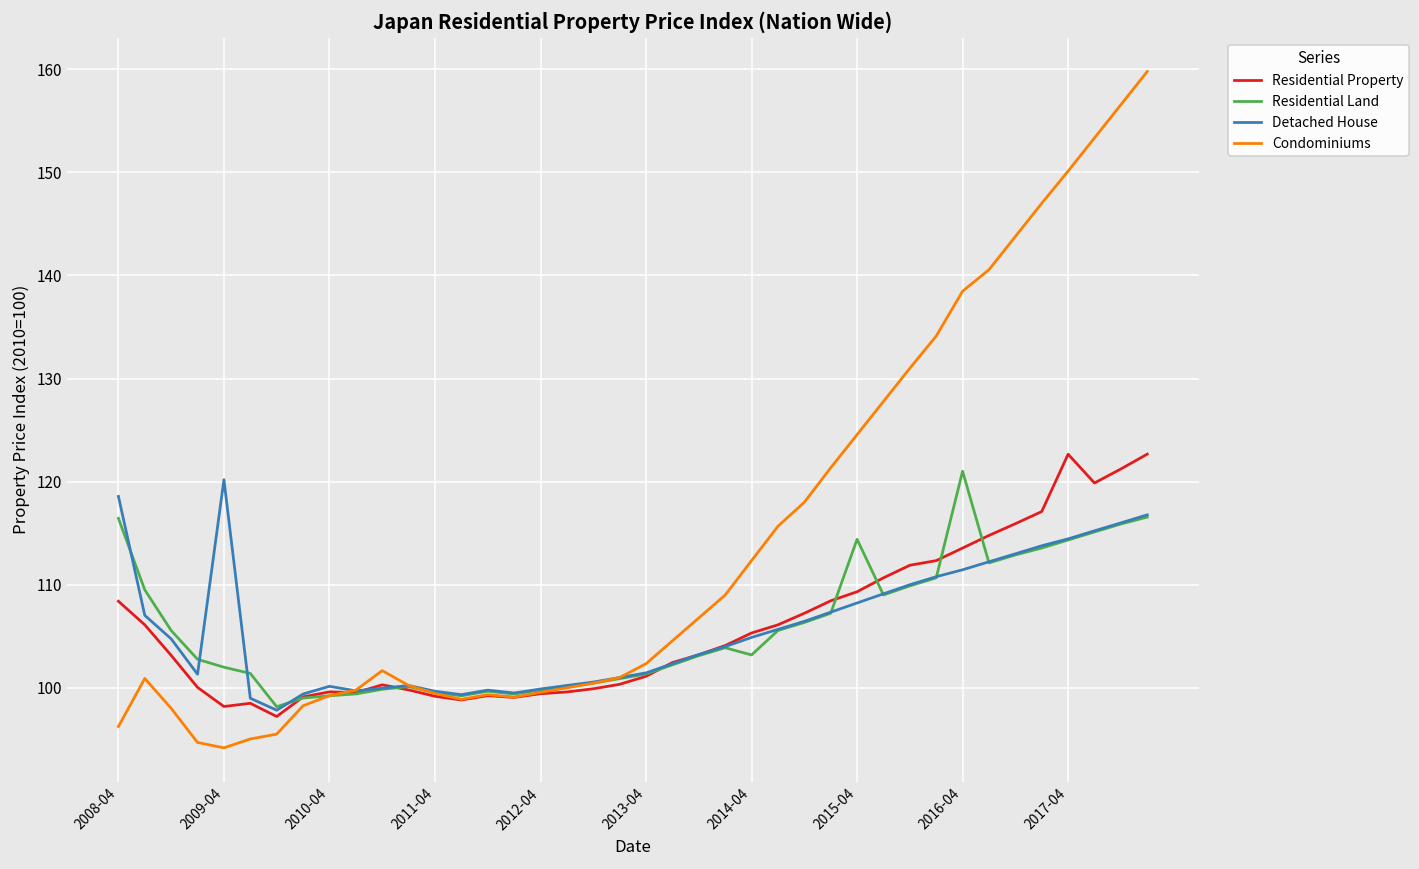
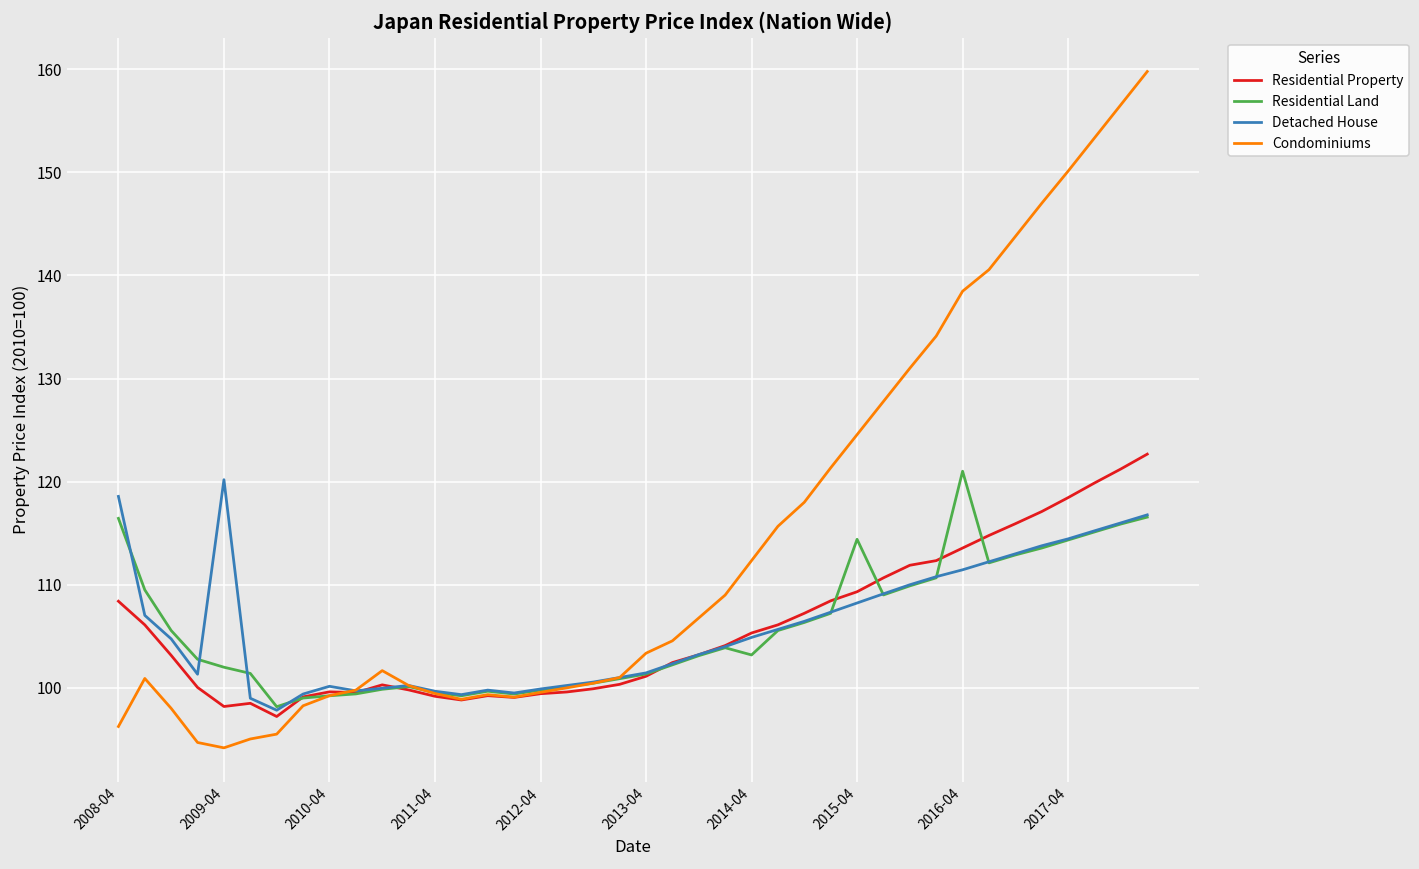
Condominiums, 2013-04: 102 -> 103
Residential Property, 2017-04: 123 -> 118
